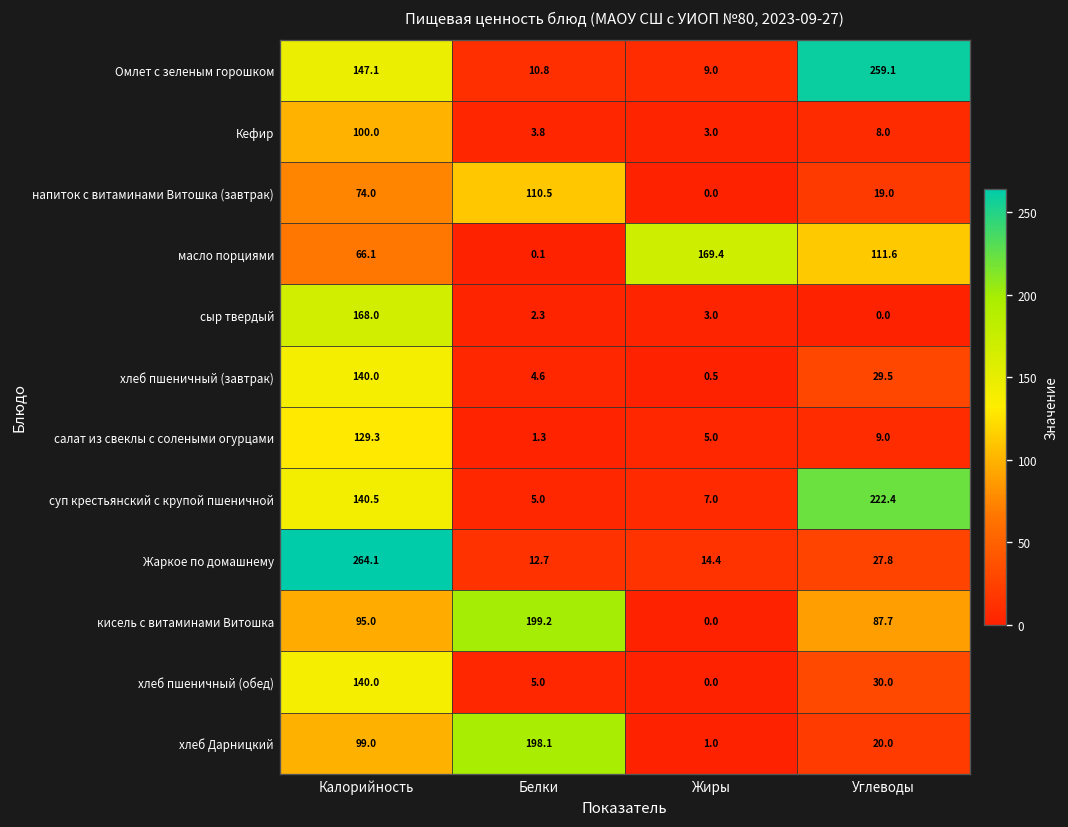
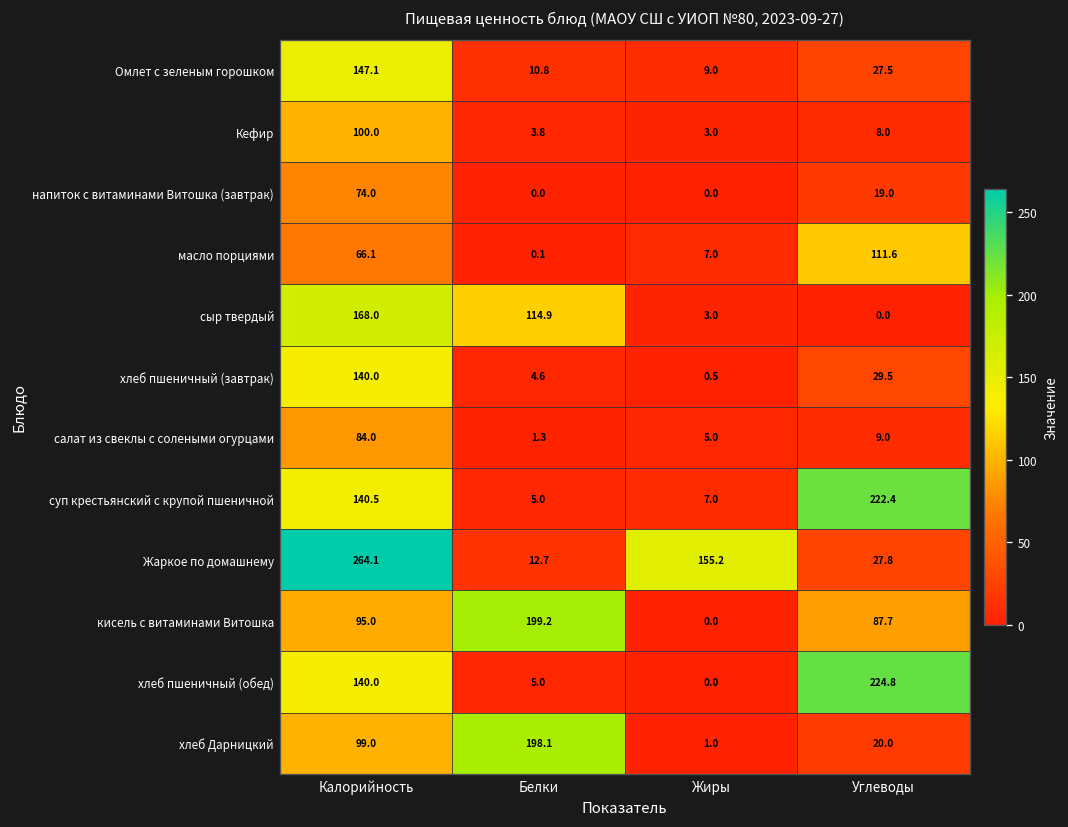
Омлет с зеленым горошком, Углеводы: 259.1 -> 27.5
напиток с витаминами Витошка (завтрак), Белки: 110.5 -> 0.0
масло порциями, Жиры: 169.4 -> 7.0
сыр твердый, Белки: 2.3 -> 114.9
салат из свеклы с солеными огурцами, Калорийность: 129.3 -> 84.0
Жаркое по домашнему, Жиры: 14.4 -> 155.2
хлеб пшеничный (обед), Углеводы: 30.0 -> 224.8
